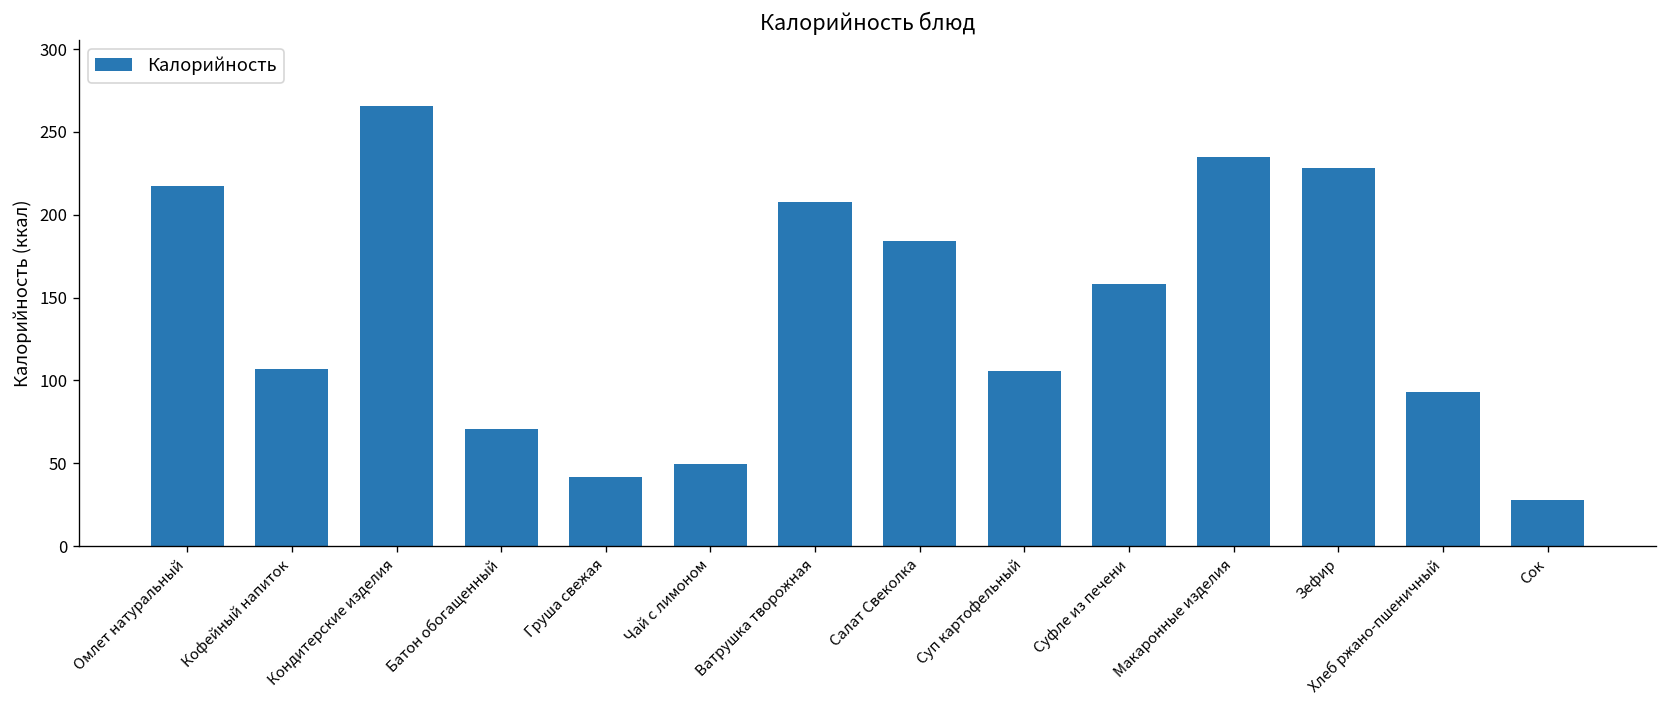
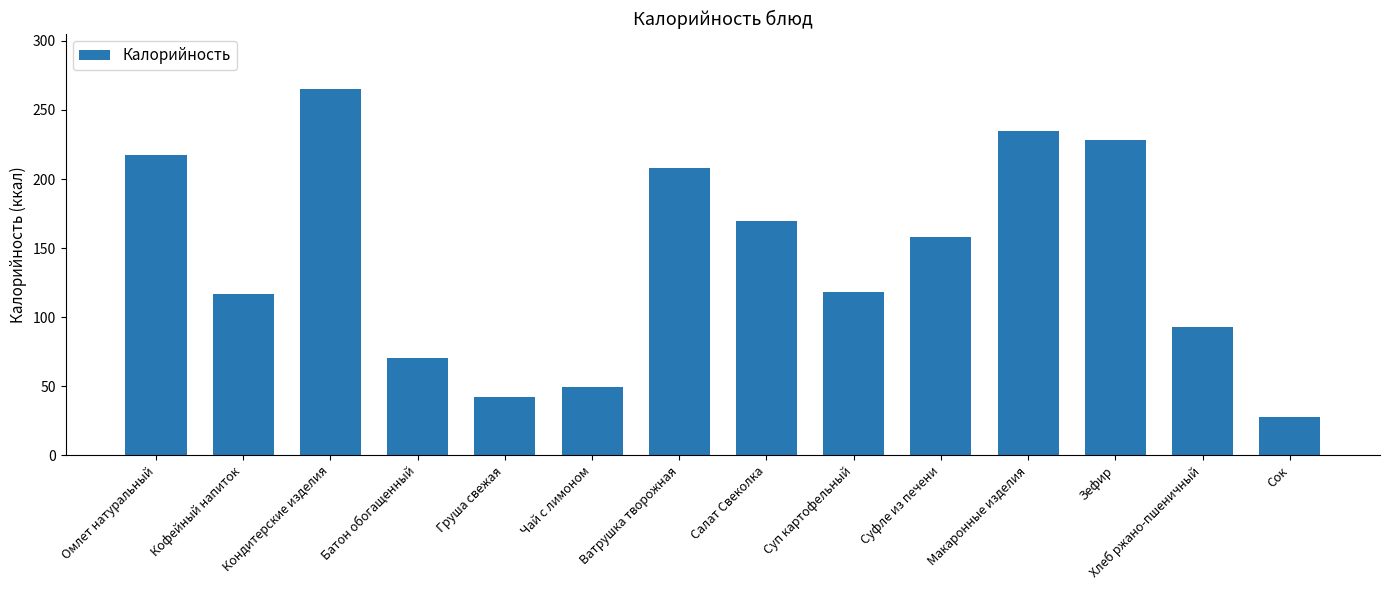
Кофейный напиток: 107 -> 117
Салат Свеколка: 184 -> 170
Суп картофельный: 106 -> 118
